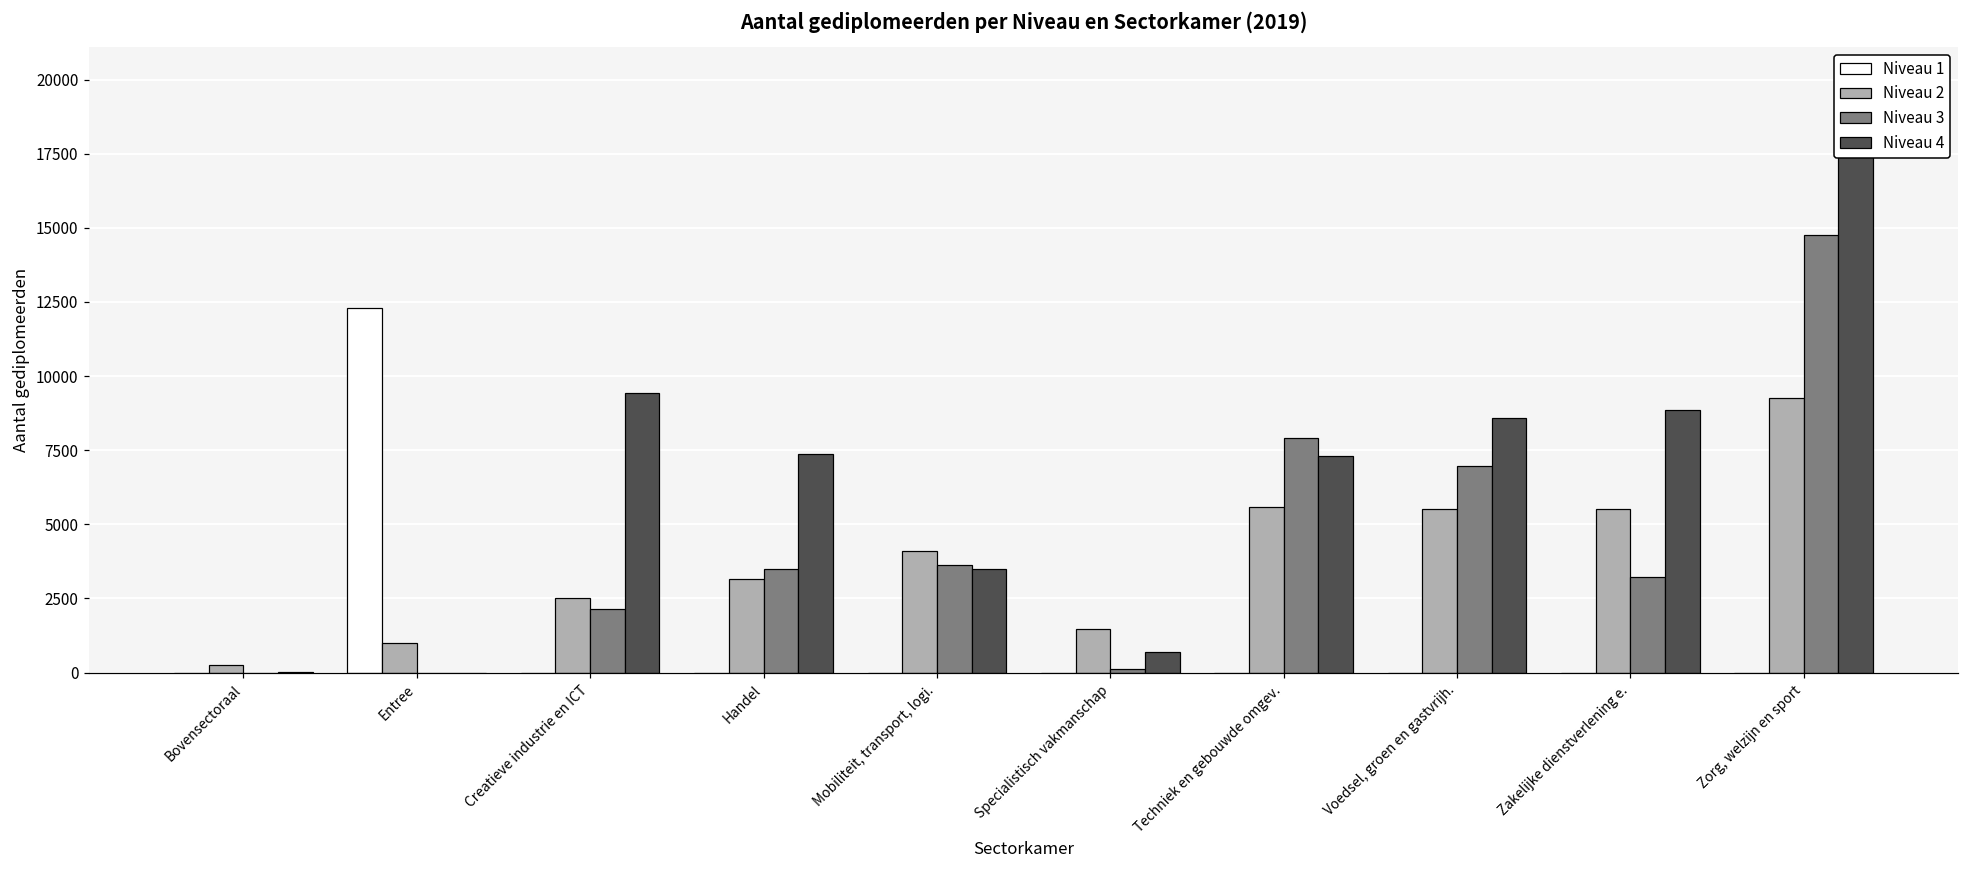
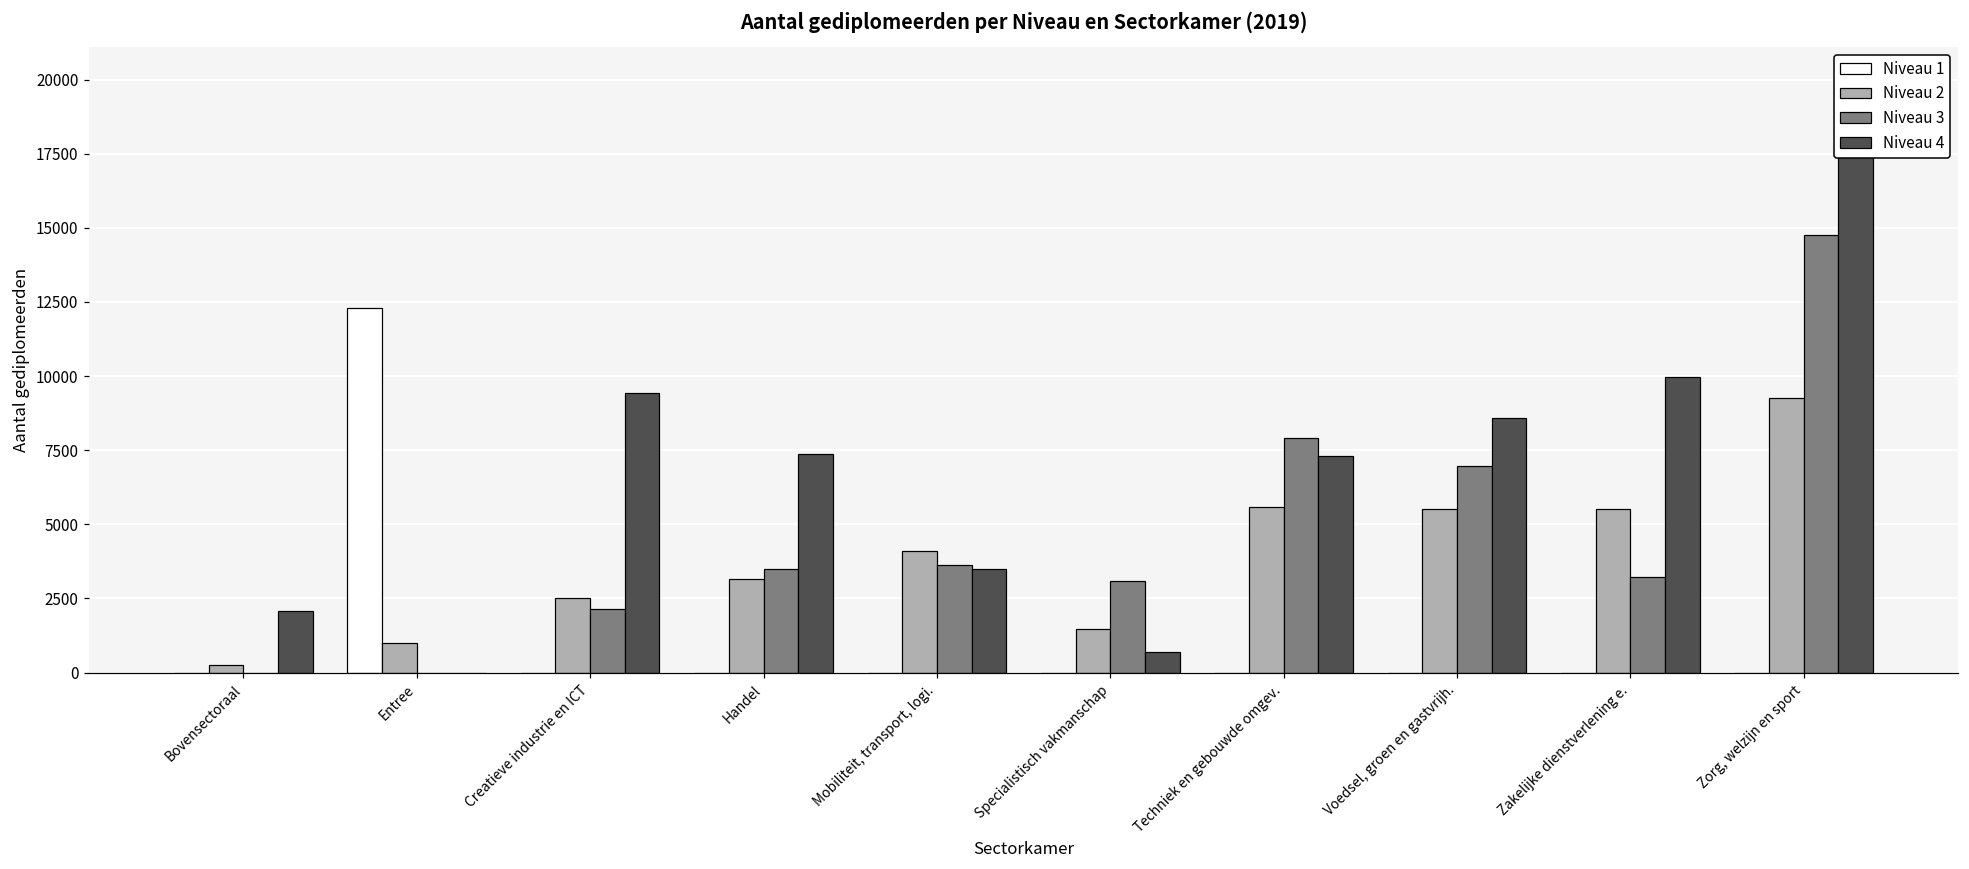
Niveau 4, Bovensectoraal: 0 -> 2100
Niveau 3, Specialistisch vakmanschap: 100 -> 3100
Niveau 4, Zakelijke dienstverlening e.: 8900 -> 10000
